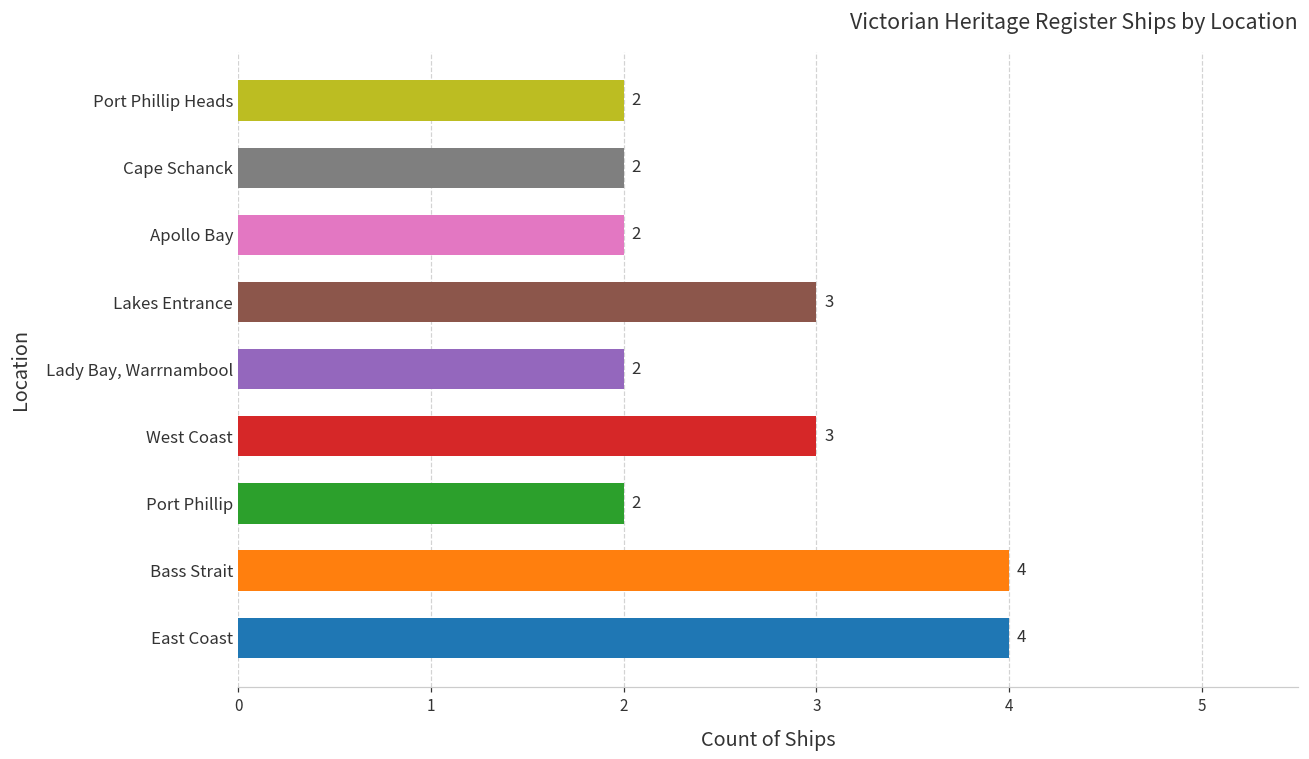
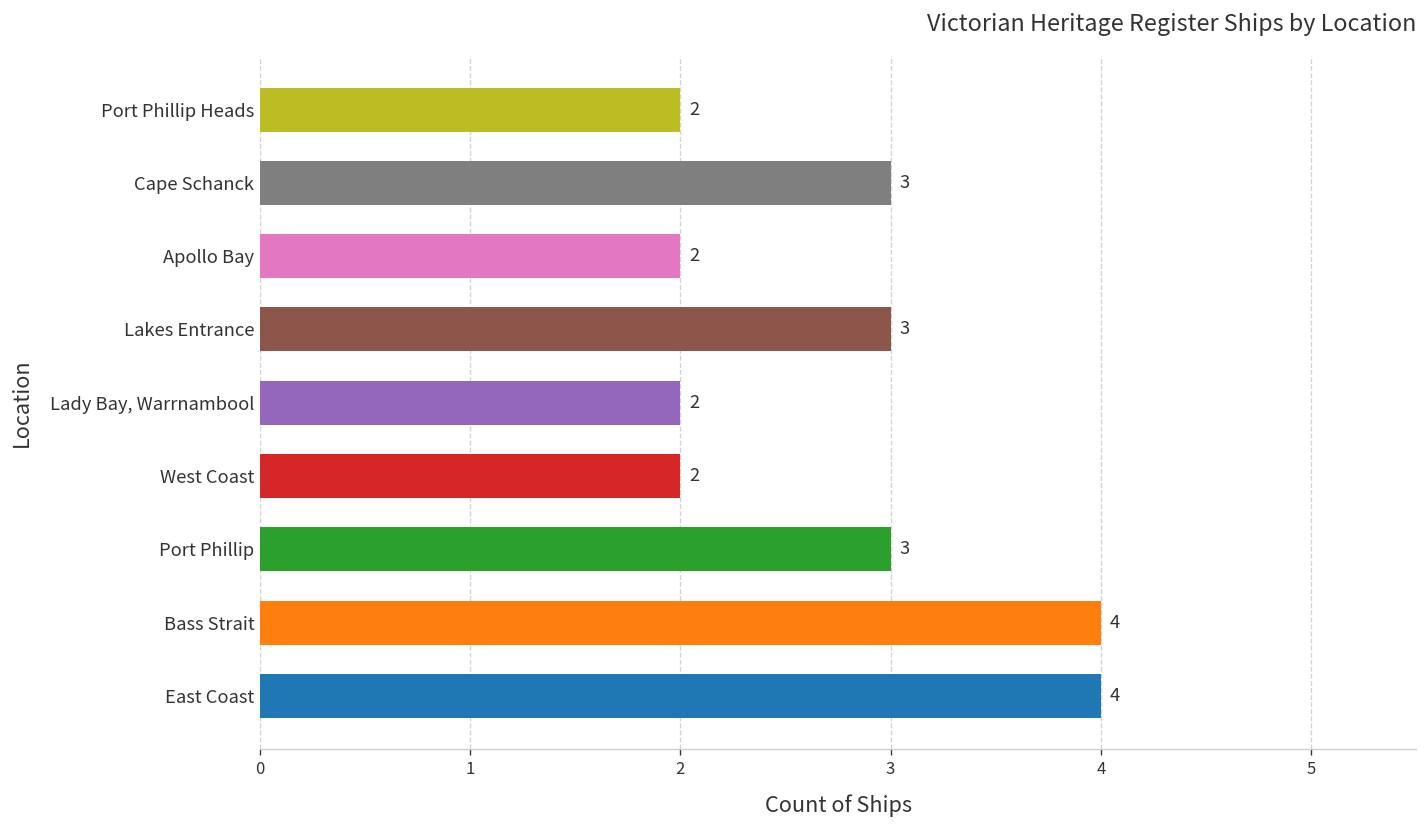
Cape Schanck: 2 -> 3
West Coast: 3 -> 2
Port Phillip: 2 -> 3
